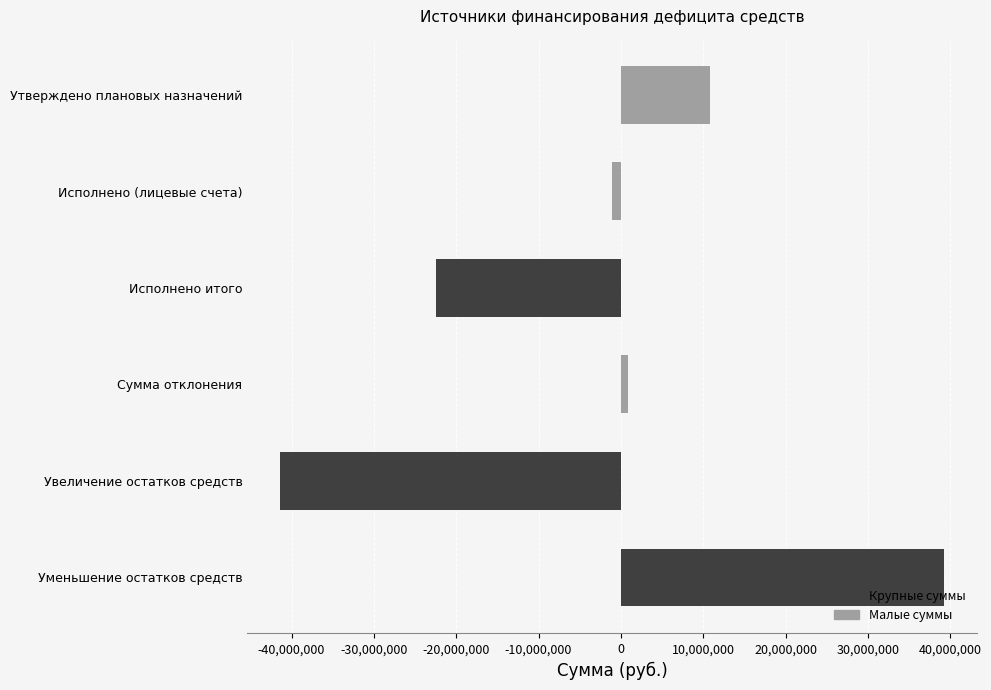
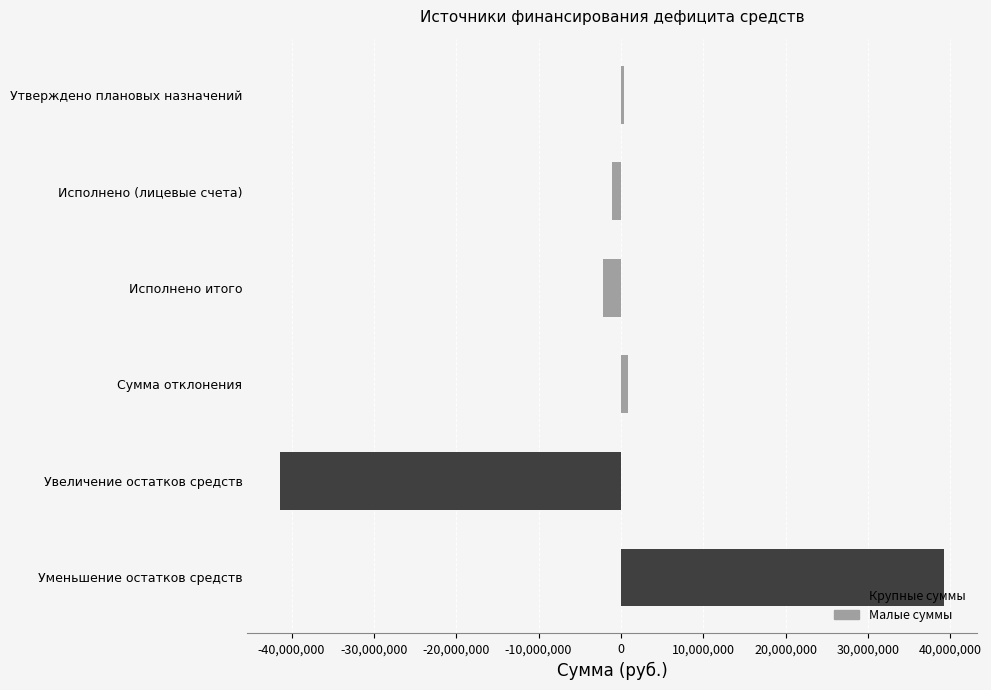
Утверждено плановых назначений: 11,000,000 -> 0
Исполнено итого: -22,000,000 -> -2,000,000
